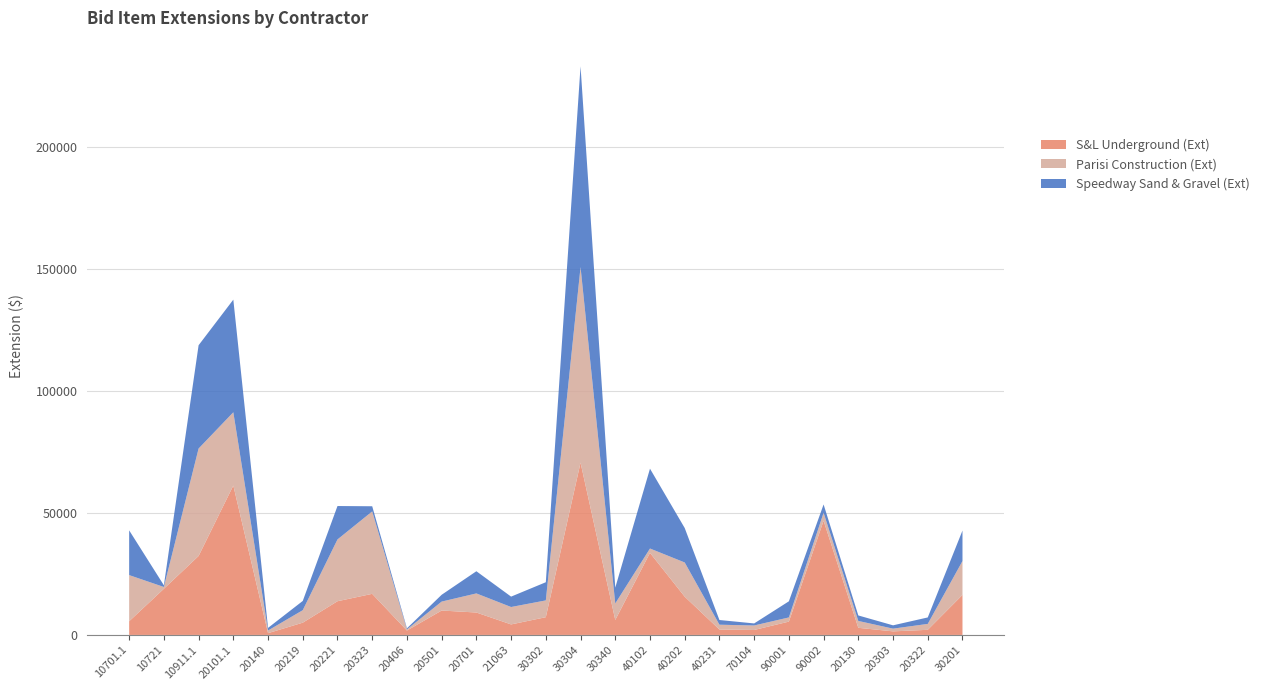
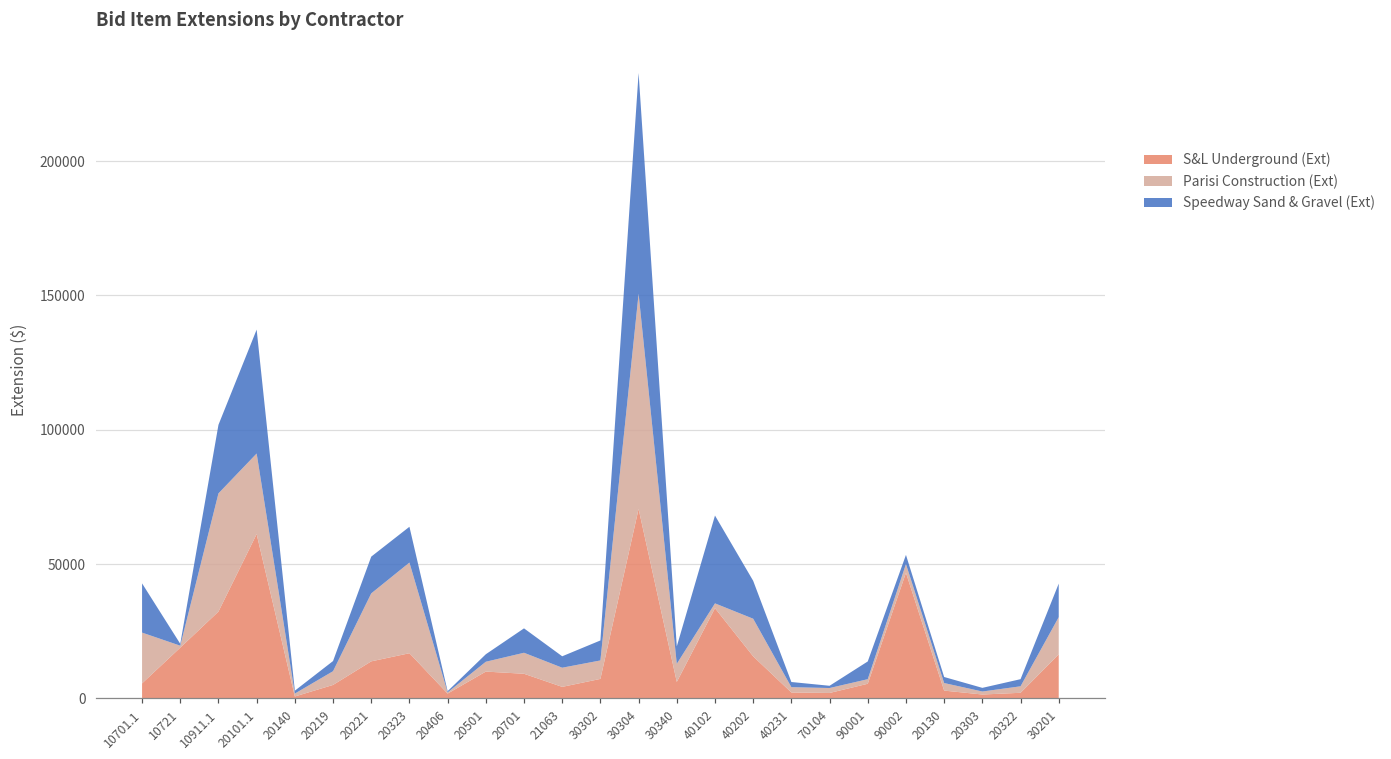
Speedway Sand & Gravel (Ext), 10911.1: 42000 -> 26000
Speedway Sand & Gravel (Ext), 20323: 2000 -> 13000
